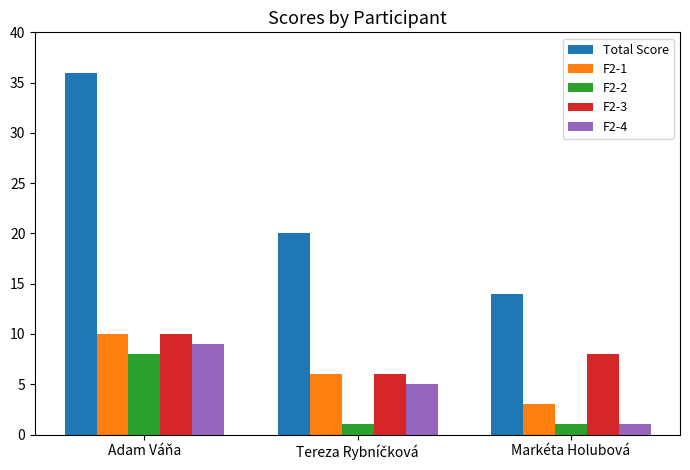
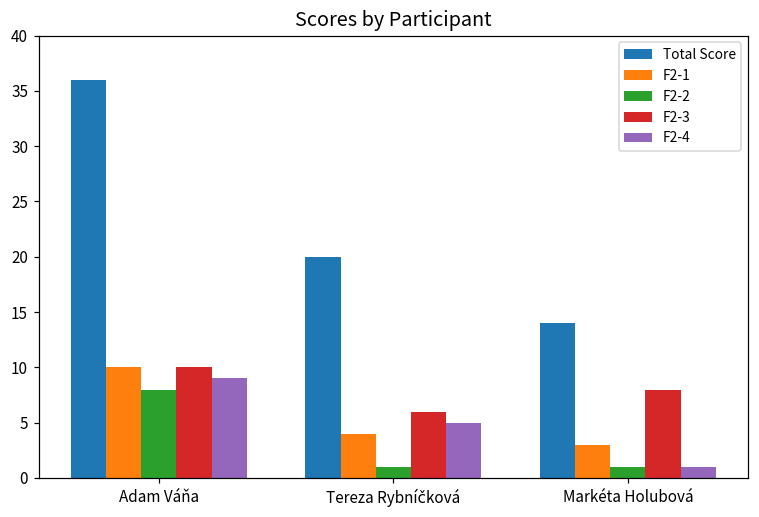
F2-1, Tereza Rybníčková: 6 -> 4
